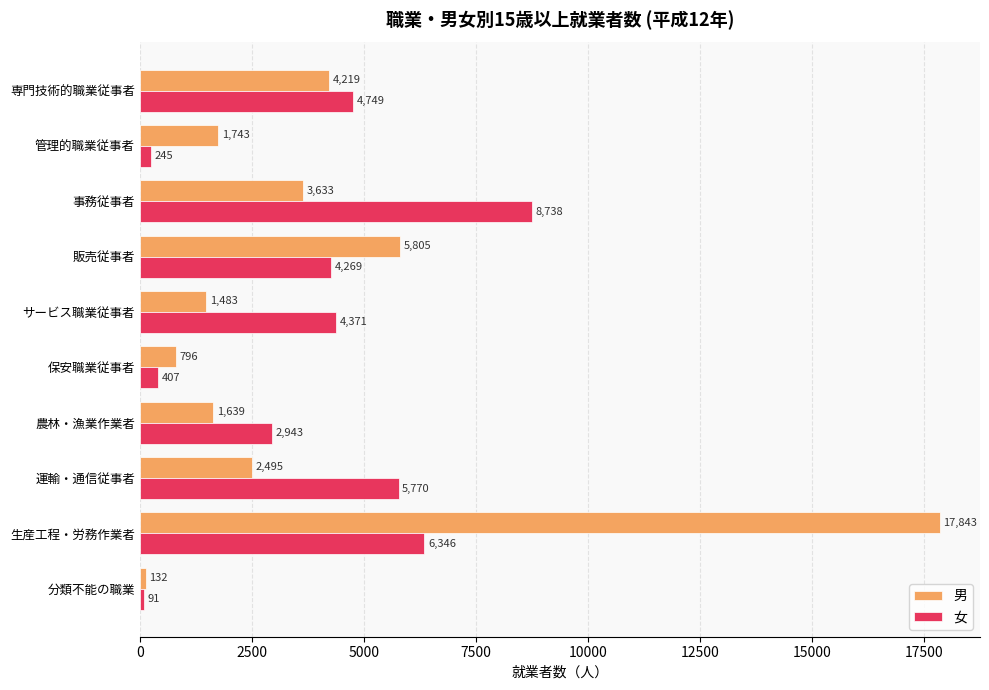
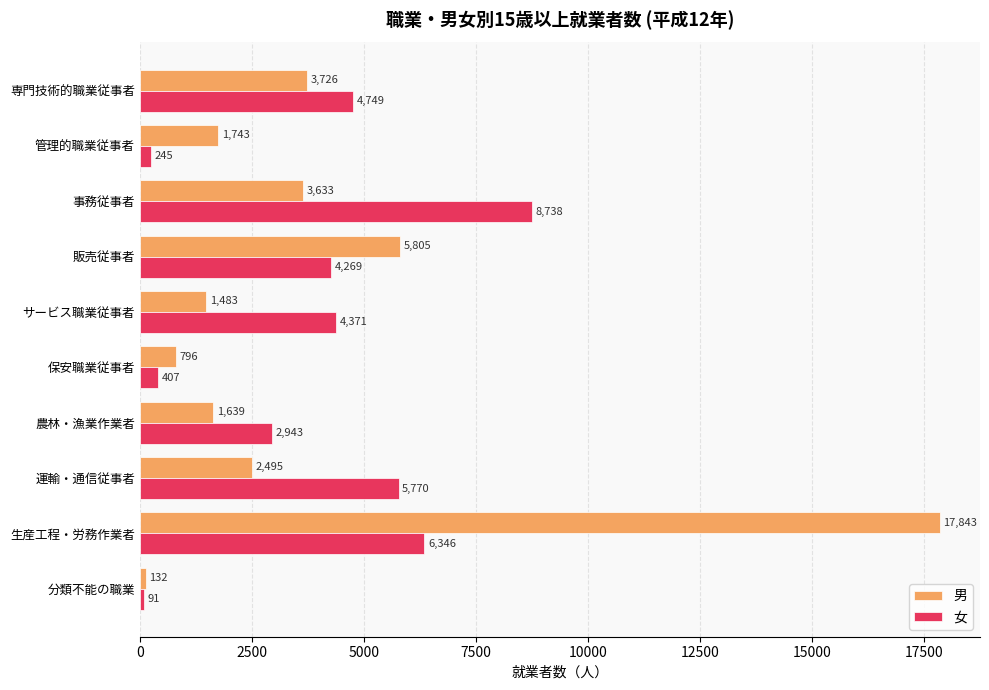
男, 専門技術的職業従事者: 4,219 -> 3,726
